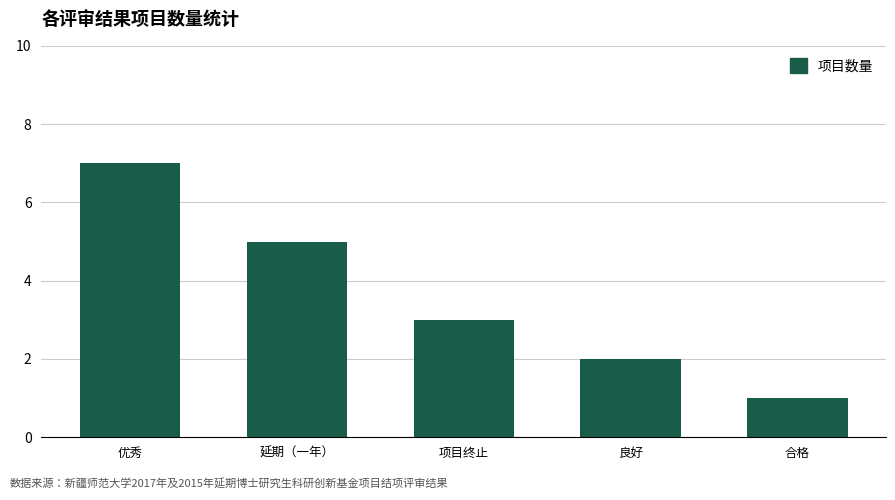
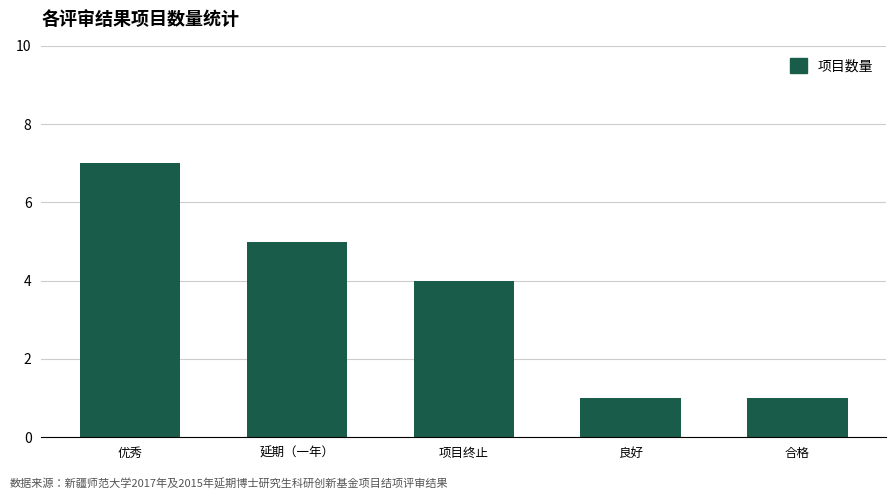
项目终止: 3 -> 4
良好: 2 -> 1
